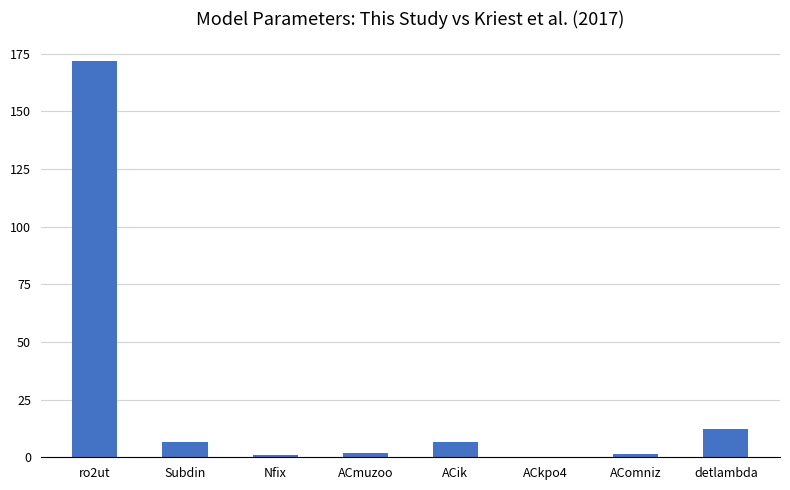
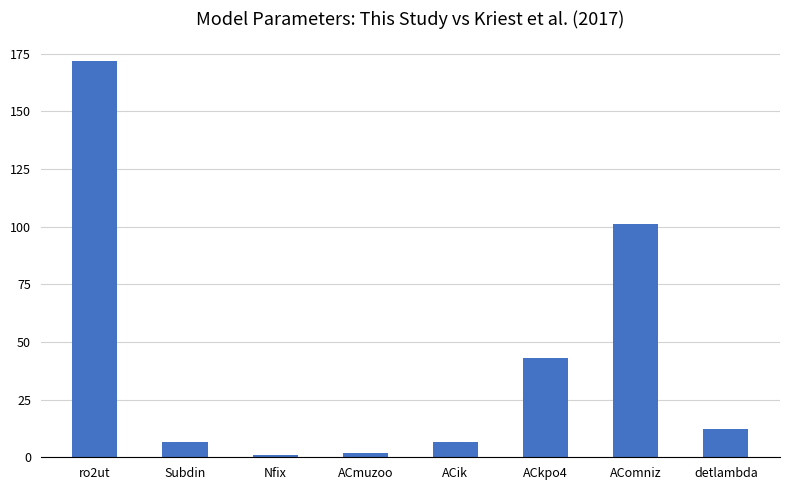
ACkpo4: 0 -> 43
AComniz: 2 -> 101
